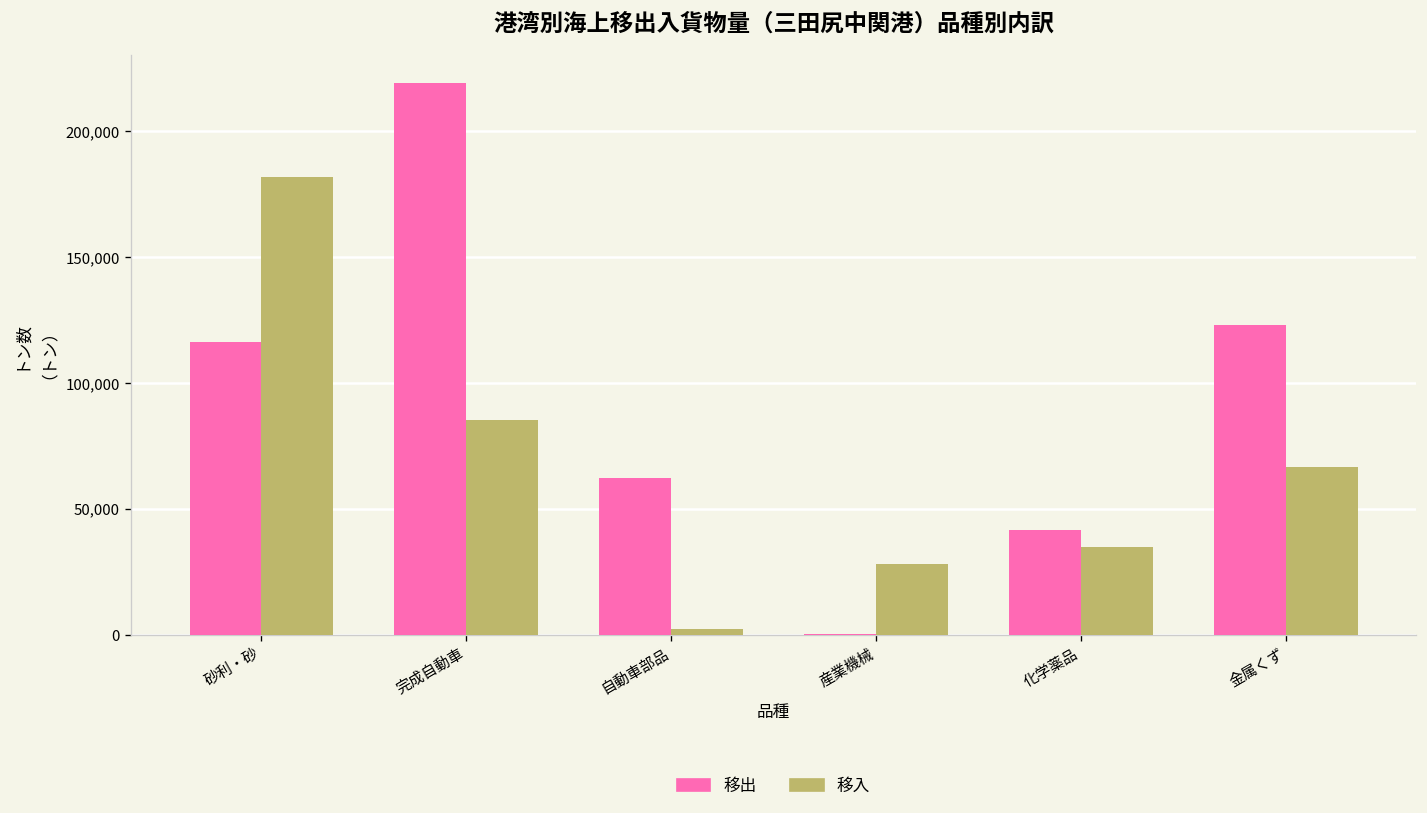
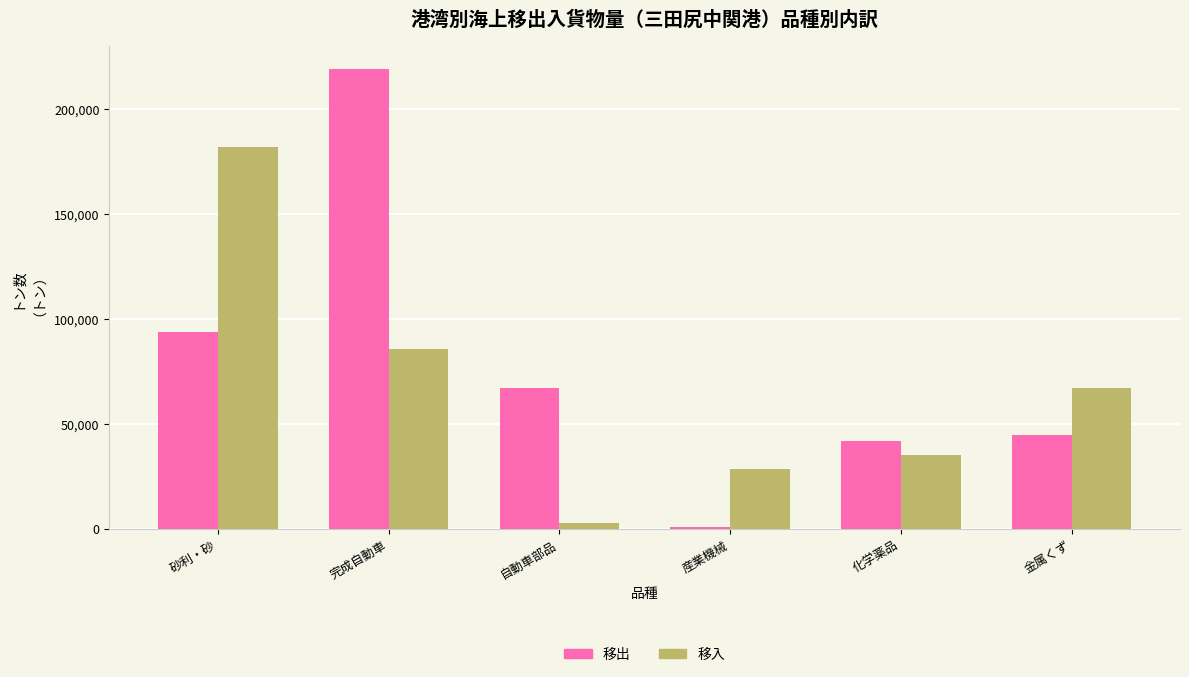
移出, 砂利・砂: 116,000 -> 94,000
移出, 自動車部品: 62,000 -> 67,000
移出, 金属くず: 123,000 -> 44,000
